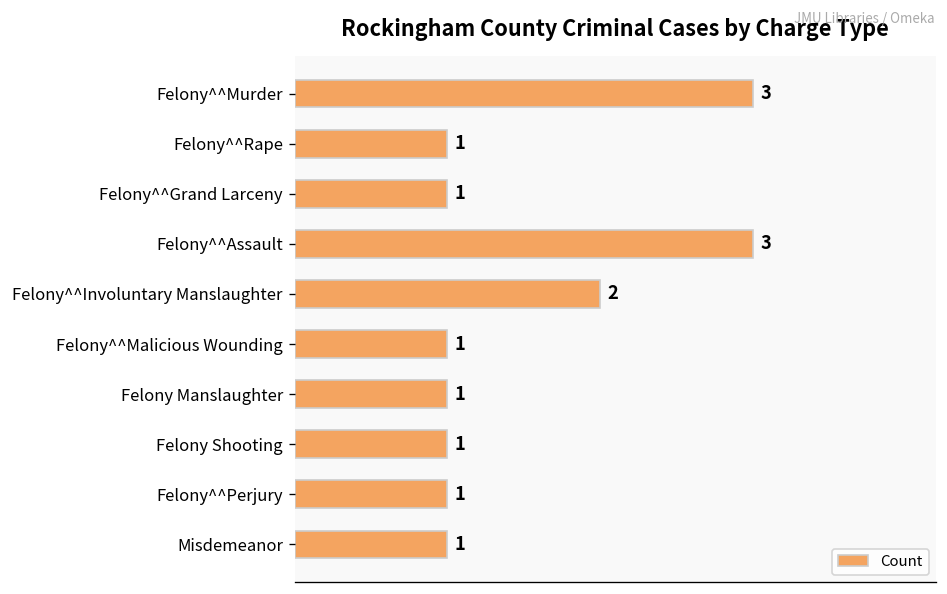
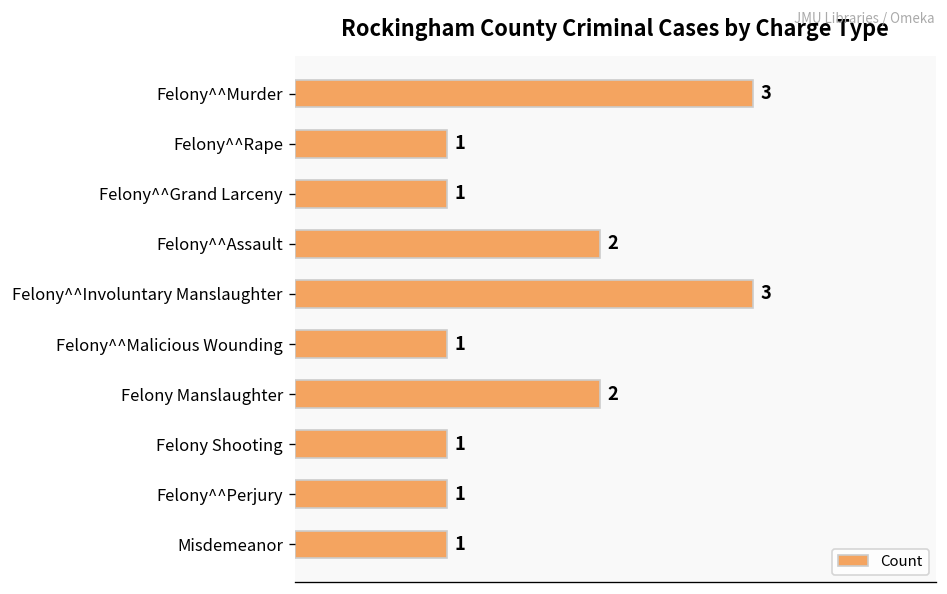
Felony^^Assault: 3 -> 2
Felony^^Involuntary Manslaughter: 2 -> 3
Felony Manslaughter: 1 -> 2
